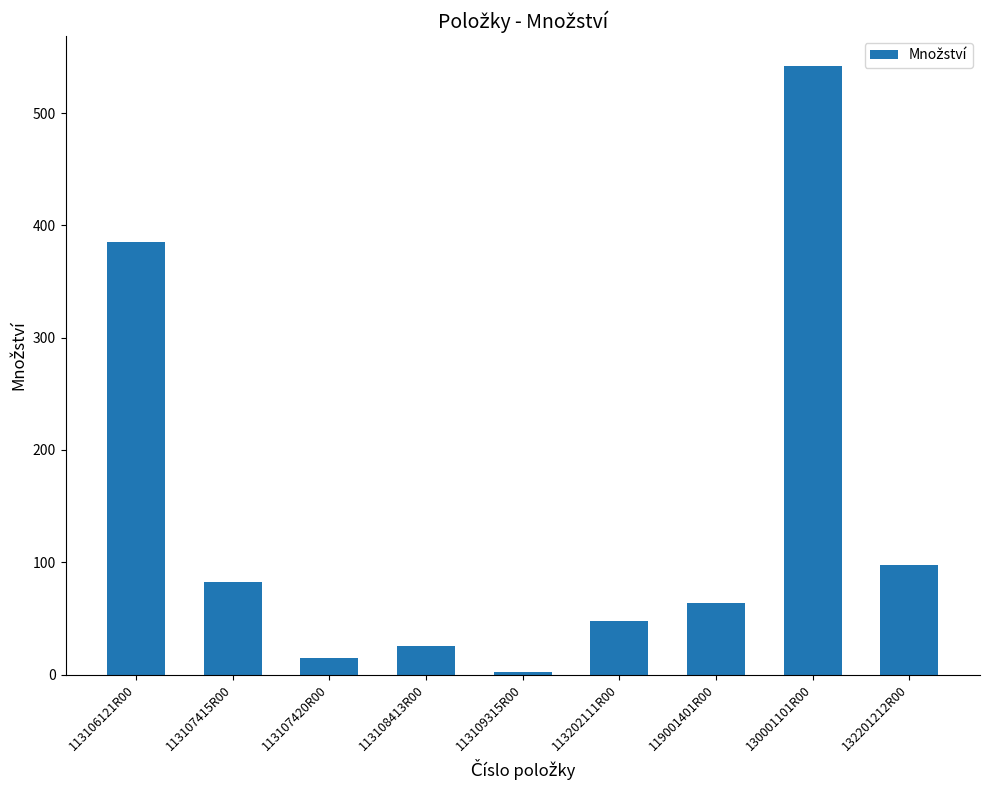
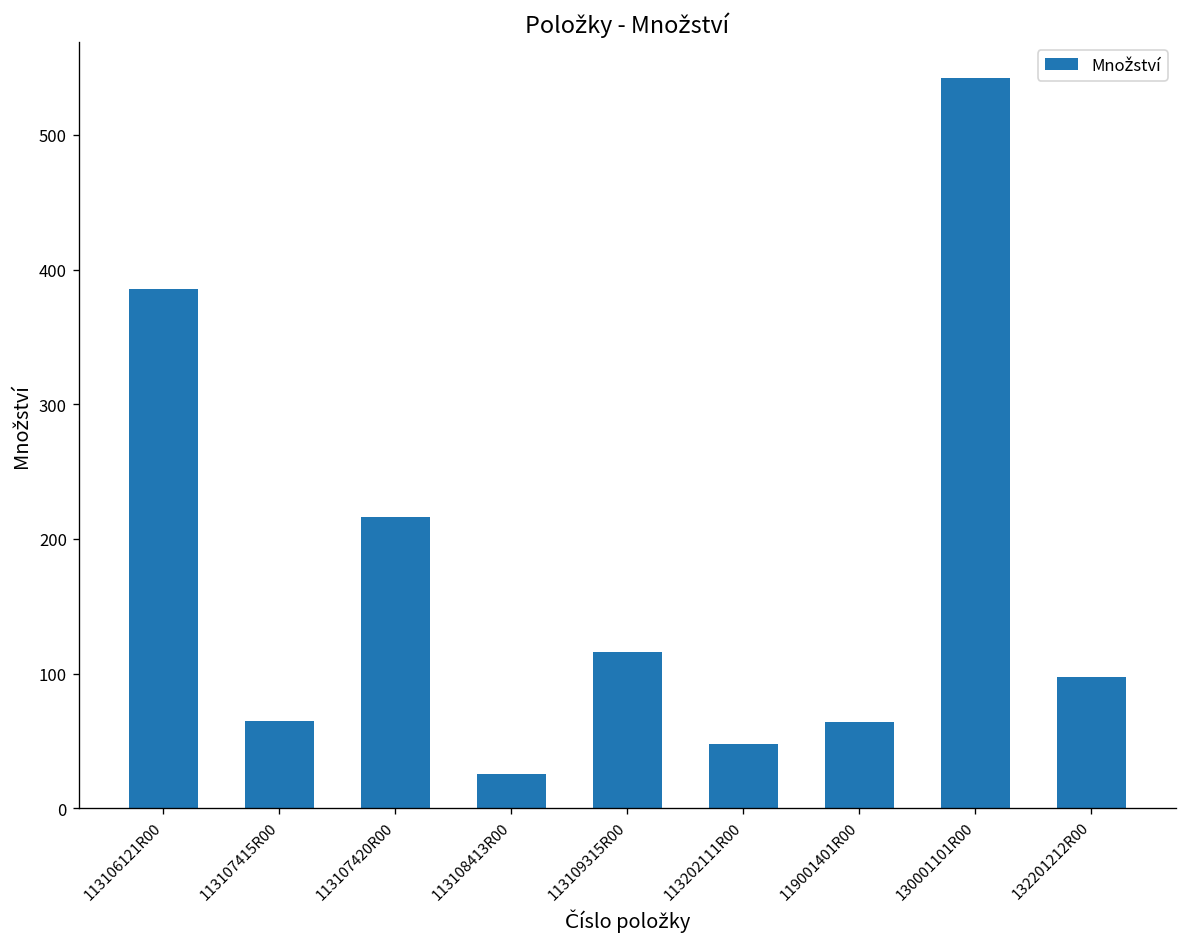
113107415R00: 82 -> 65
113107420R00: 15 -> 216
113109315R00: 2 -> 116
